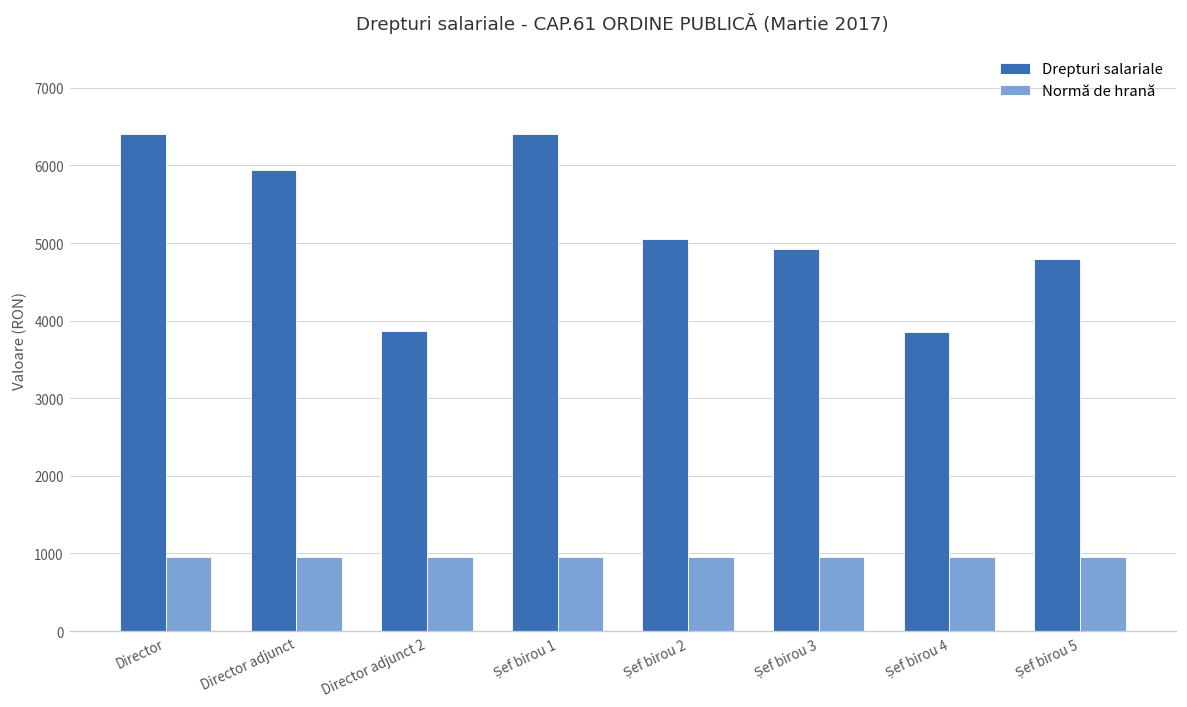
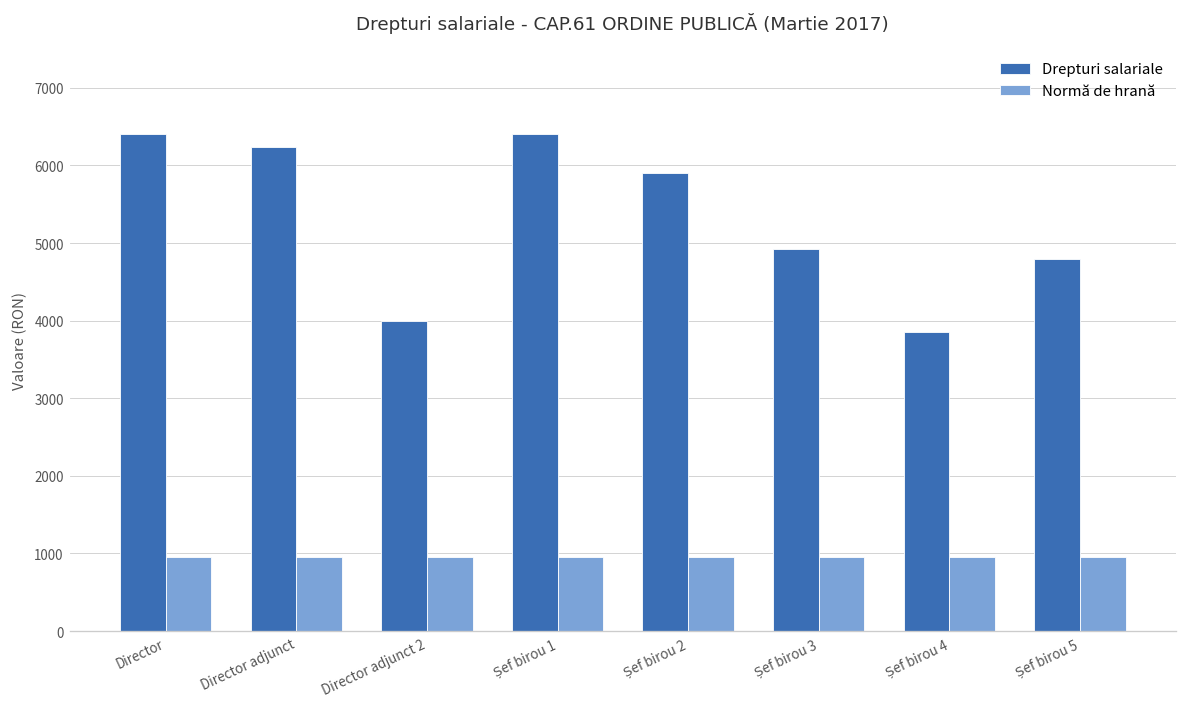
Drepturi salariale, Director adjunct: 5900 -> 6200
Drepturi salariale, Director adjunct 2: 3900 -> 4000
Drepturi salariale, Șef birou 2: 5000 -> 5900
